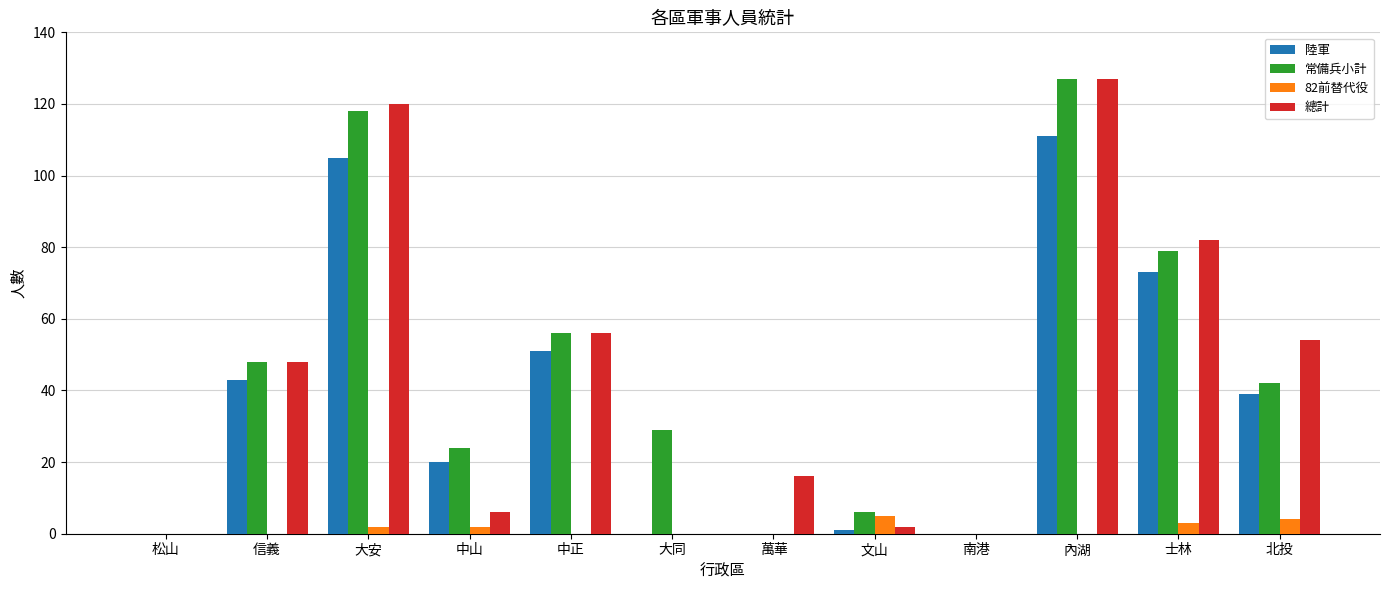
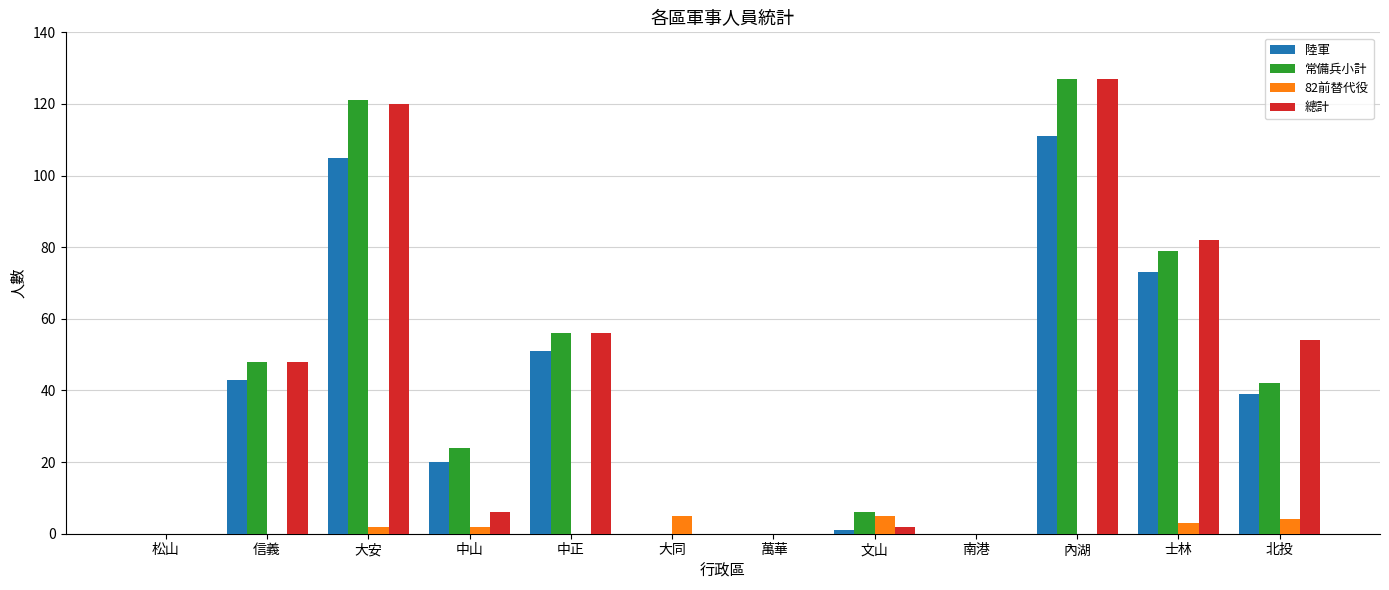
常備兵小計, 大安: 118 -> 121
常備兵小計, 大同: 29 -> 0
82前替代役, 大同: 0 -> 5
總計, 萬華: 16 -> 0
